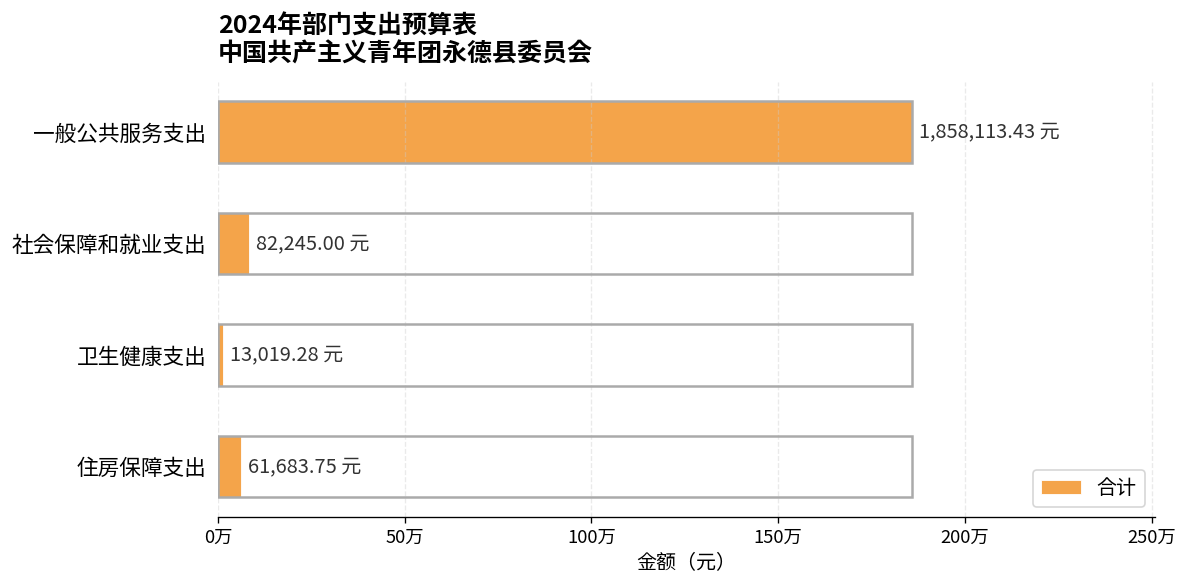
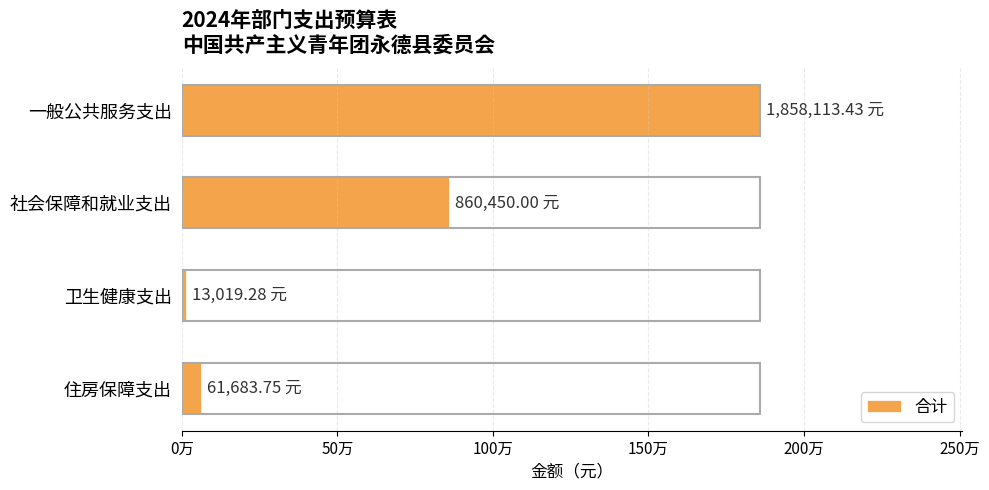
社会保障和就业支出: 82,245.00 -> 860,450.00
